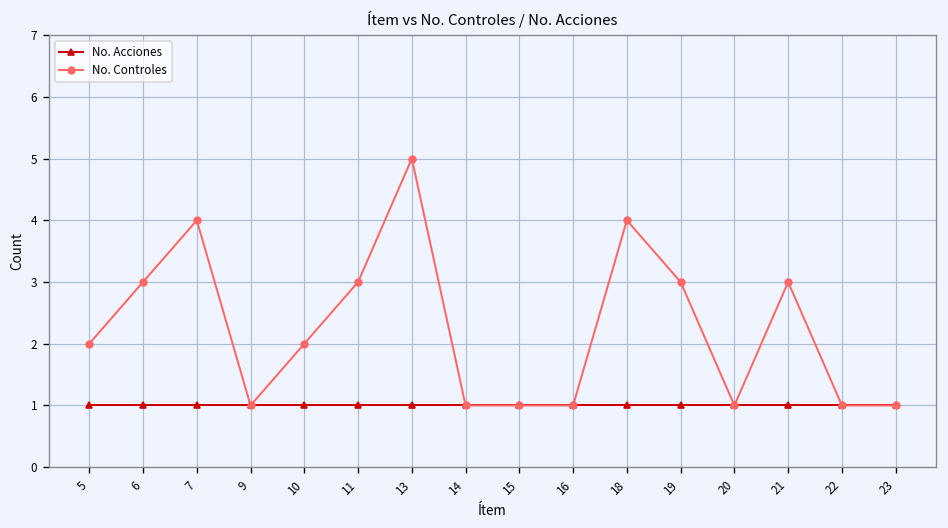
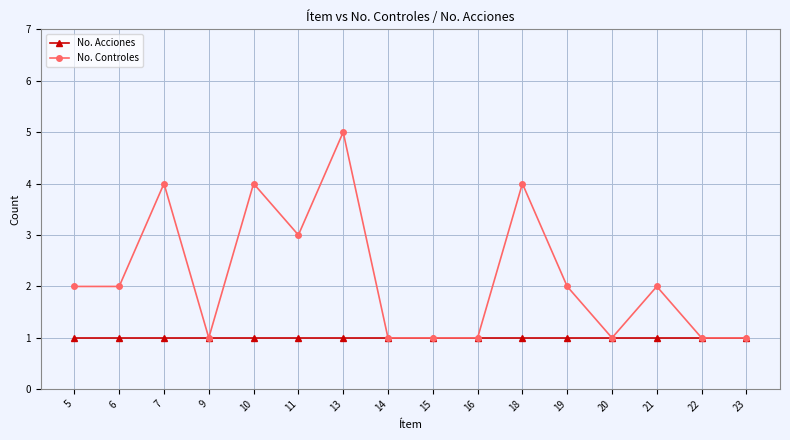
No. Controles, 6: 3 -> 2
No. Controles, 10: 2 -> 4
No. Controles, 19: 3 -> 2
No. Controles, 21: 3 -> 2
